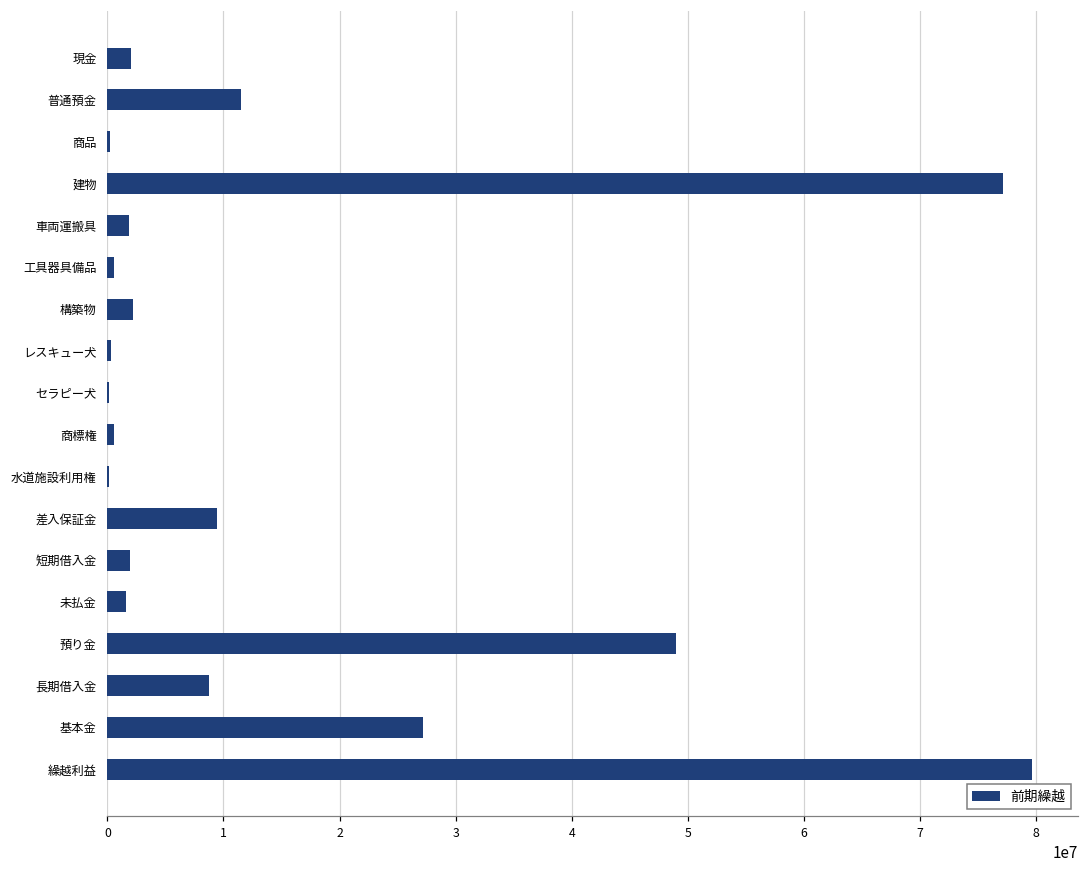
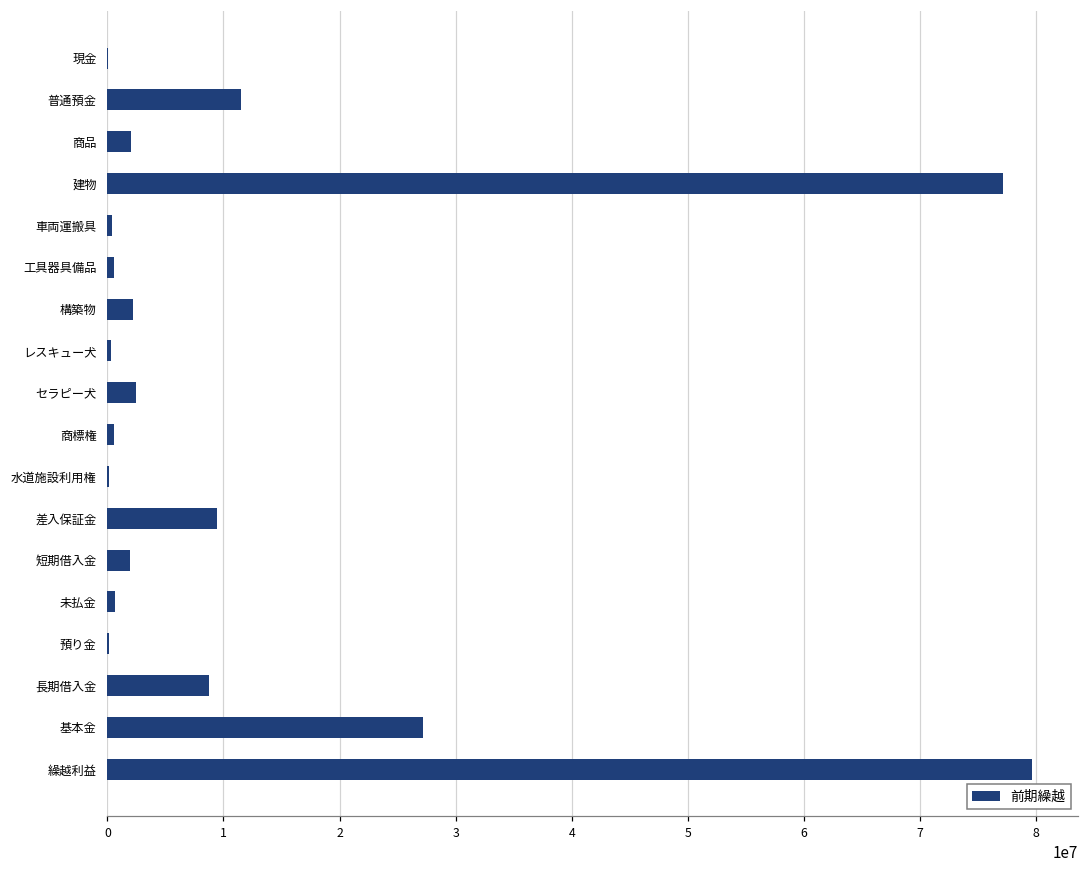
現金: 2000000 -> 100000
商品: 200000 -> 2100000
車両運搬具: 1800000 -> 400000
セラピー犬: 200000 -> 2500000
未払金: 1600000 -> 700000
預り金: 49000000 -> 100000
